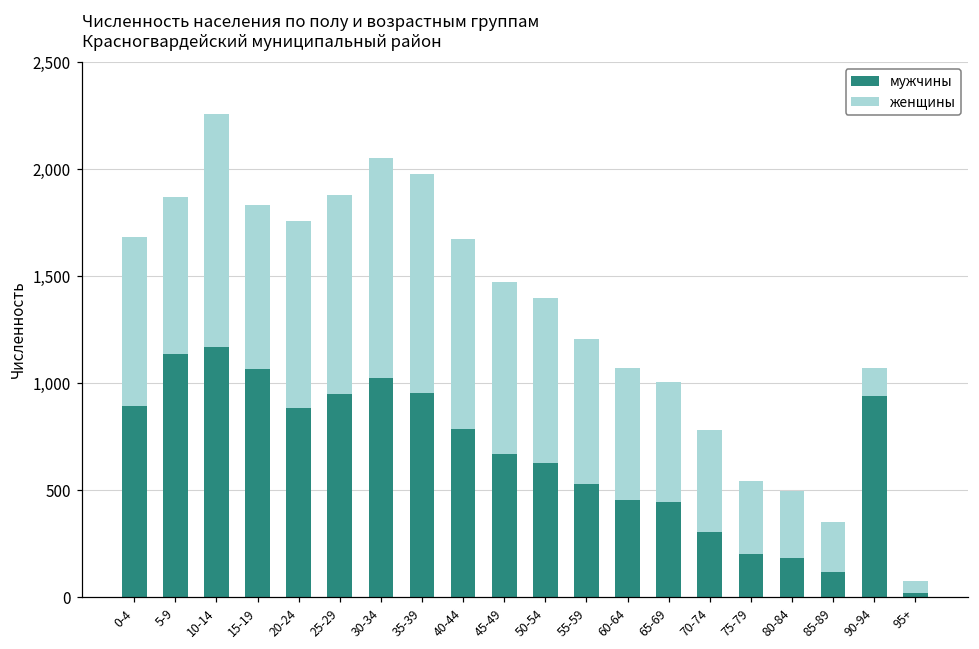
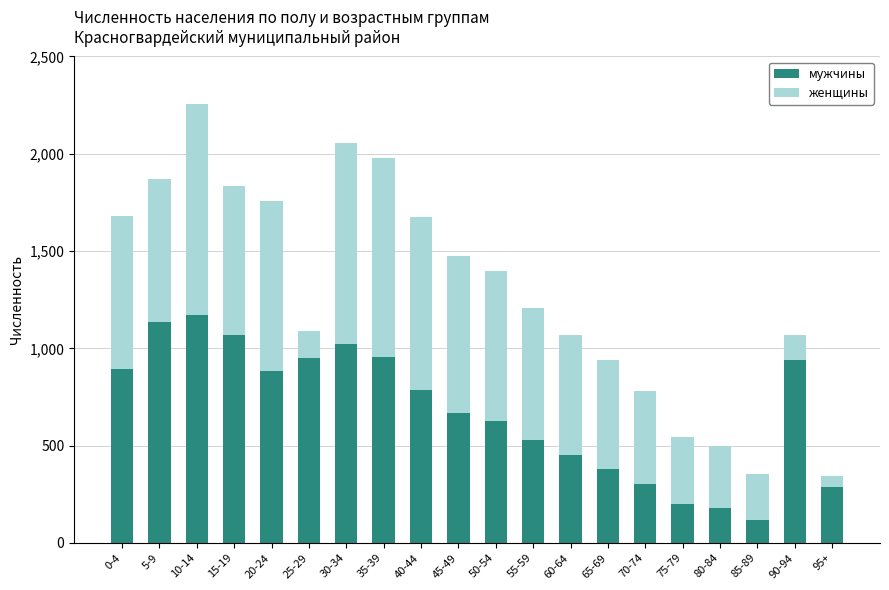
женщины, 25-29: 930 -> 140
мужчины, 65-69: 450 -> 380
мужчины, 95+: 20 -> 290
